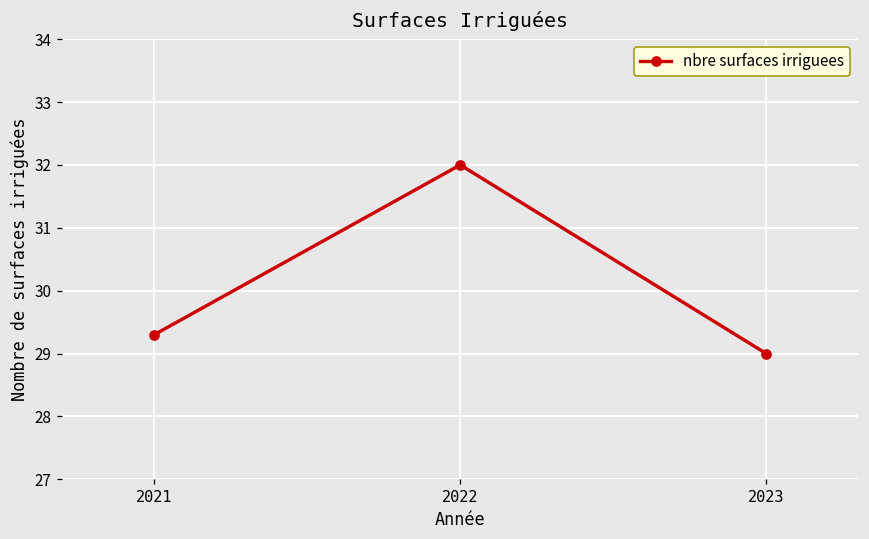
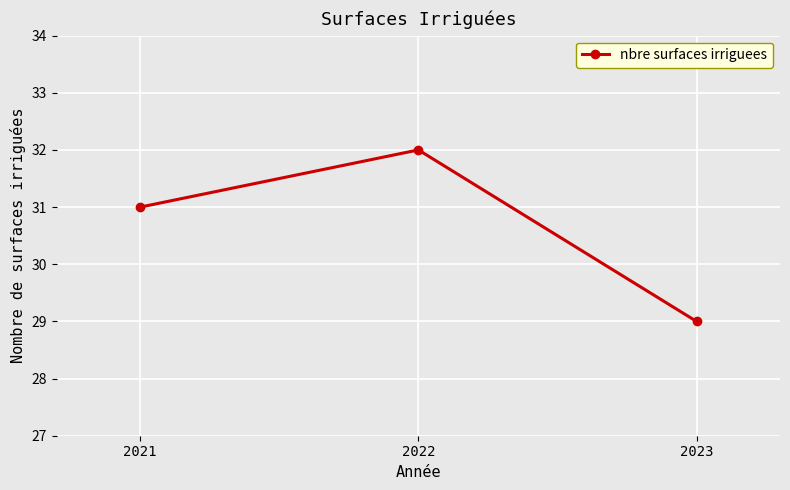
2021: 29.3 -> 31.0
